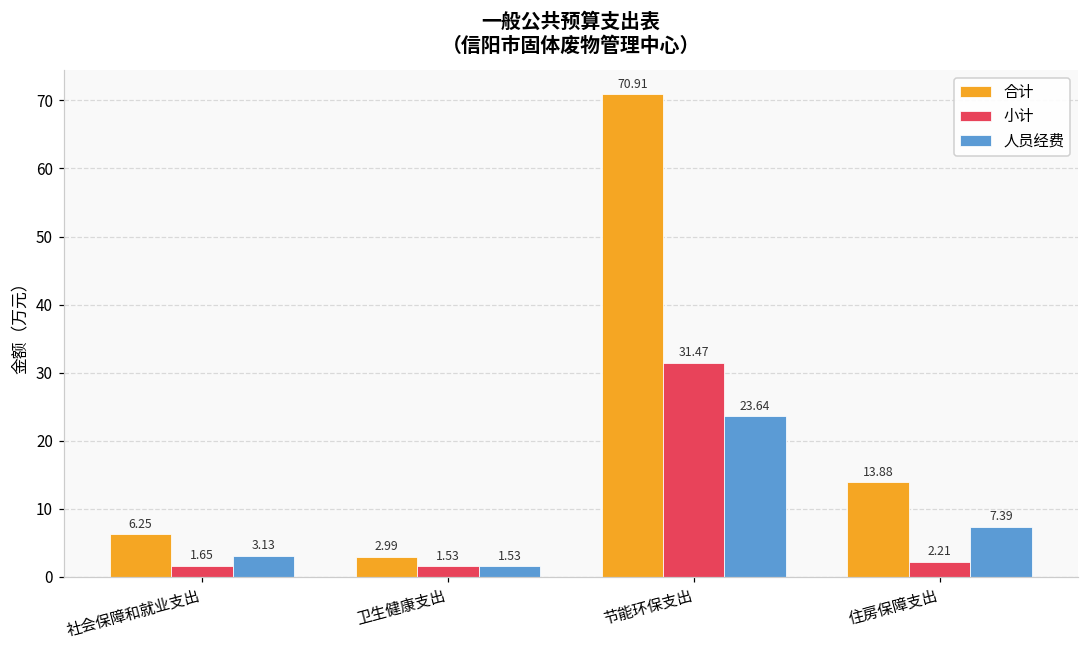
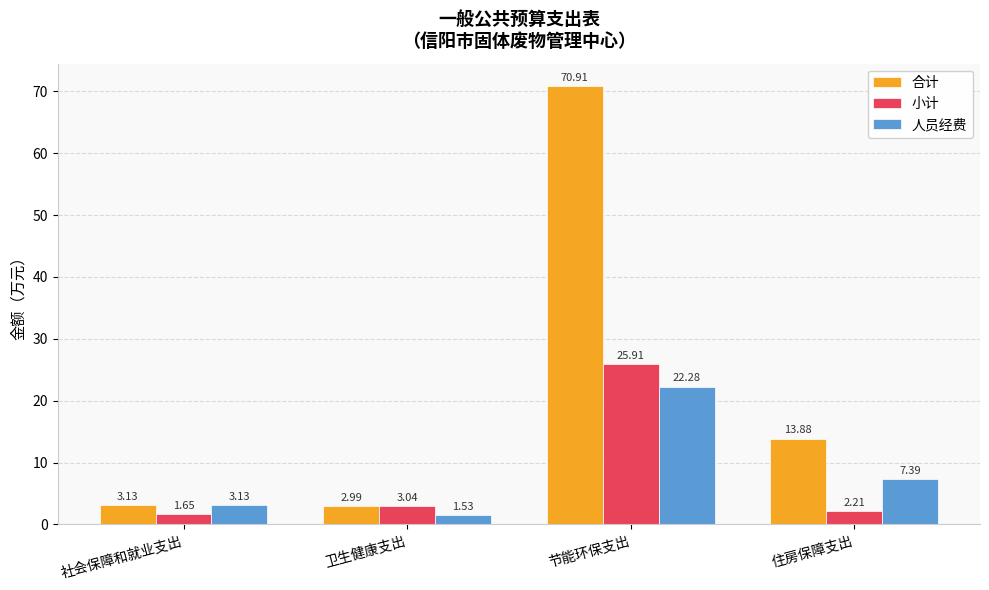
合计, 社会保障和就业支出: 6.25 -> 3.13
小计, 卫生健康支出: 1.53 -> 3.04
小计, 节能环保支出: 31.47 -> 25.91
人员经费, 节能环保支出: 23.64 -> 22.28
